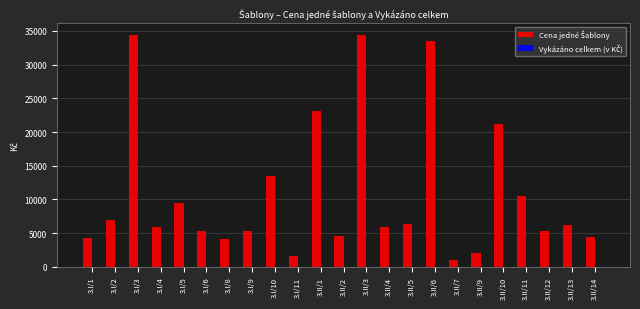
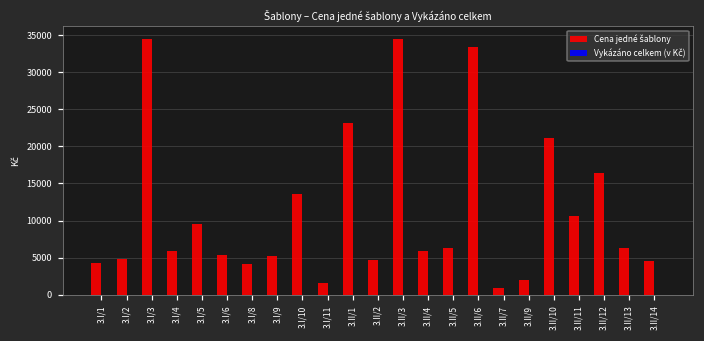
Cena jedné šablony, 3.I/2: 7000 -> 5000
Cena jedné šablony, 3.II/12: 5000 -> 16000
